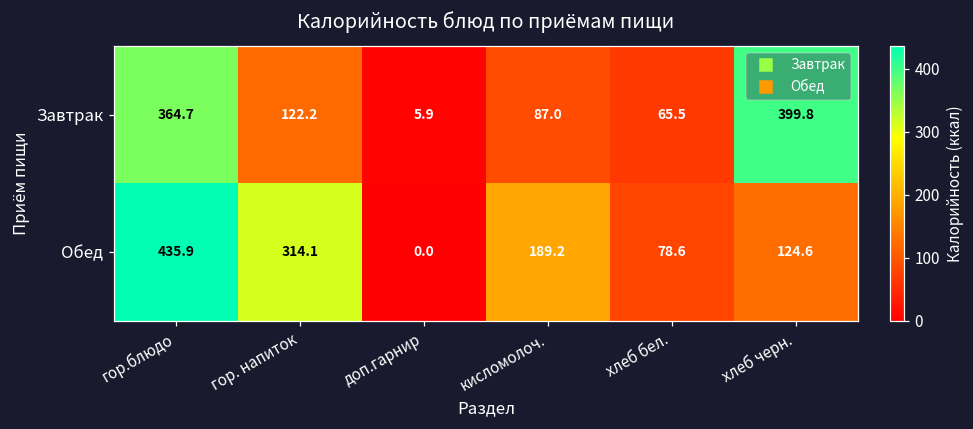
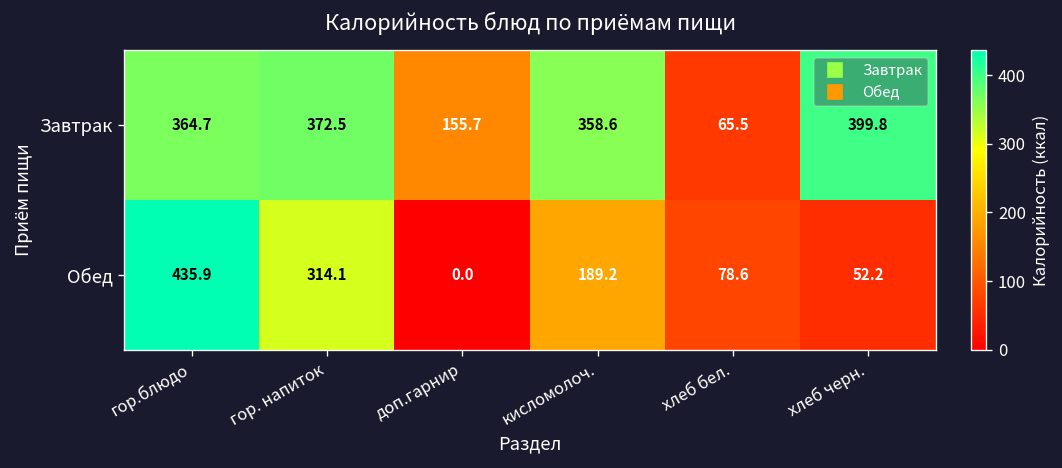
Завтрак, гор. напиток: 122.2 -> 372.5
Завтрак, доп.гарнир: 5.9 -> 155.7
Завтрак, кисломолоч.: 87.0 -> 358.6
Обед, хлеб черн.: 124.6 -> 52.2
